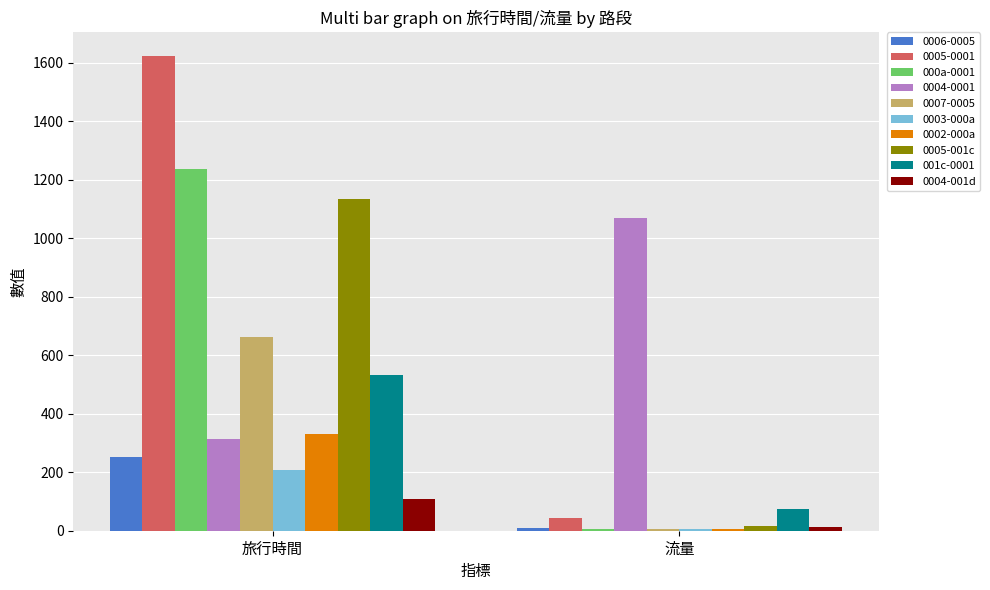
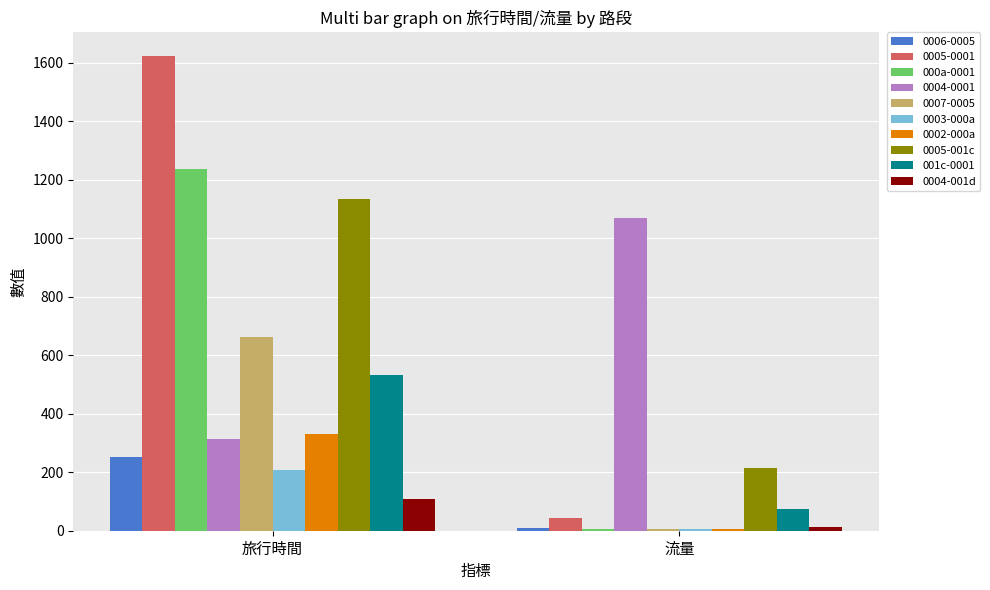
0005-001c, 流量: 20 -> 220
